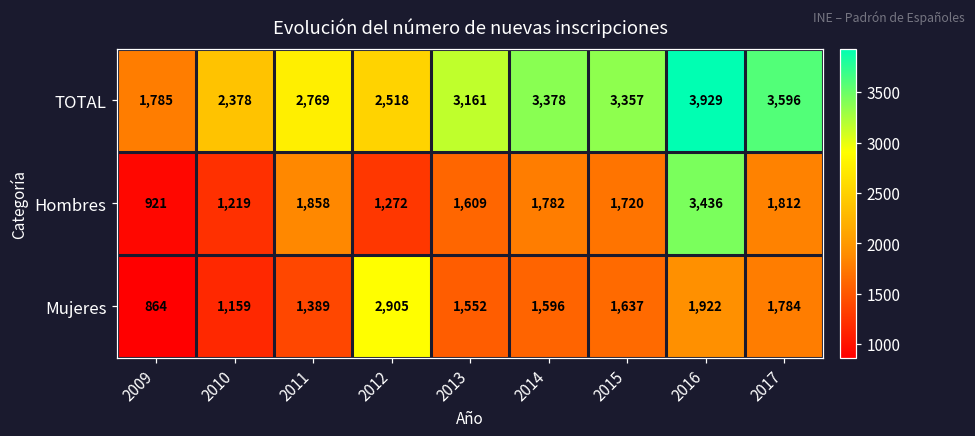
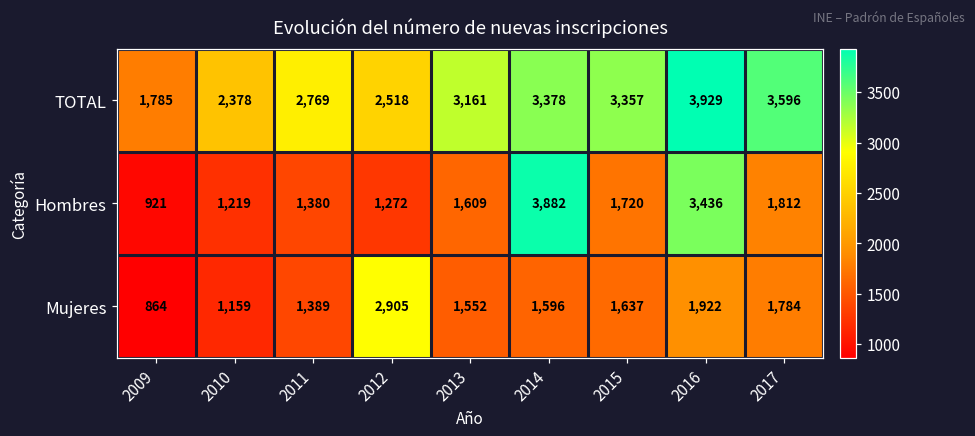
Hombres, 2011: 1,858 -> 1,380
Hombres, 2014: 1,782 -> 3,882
